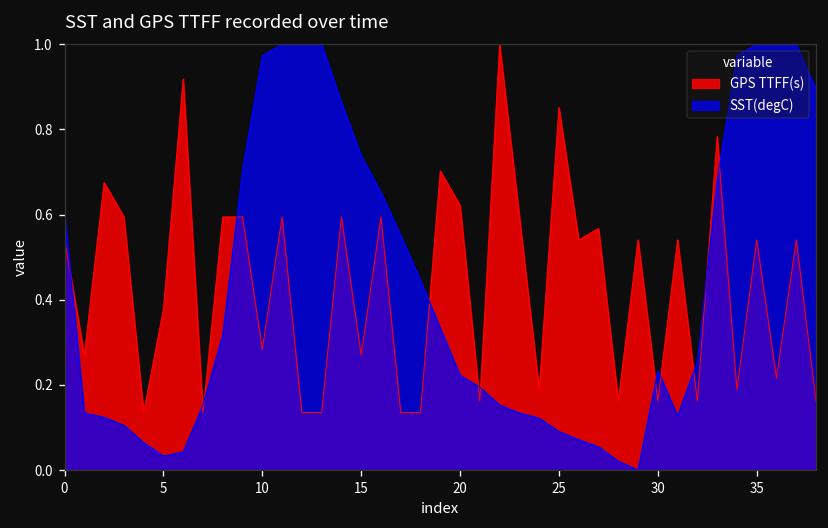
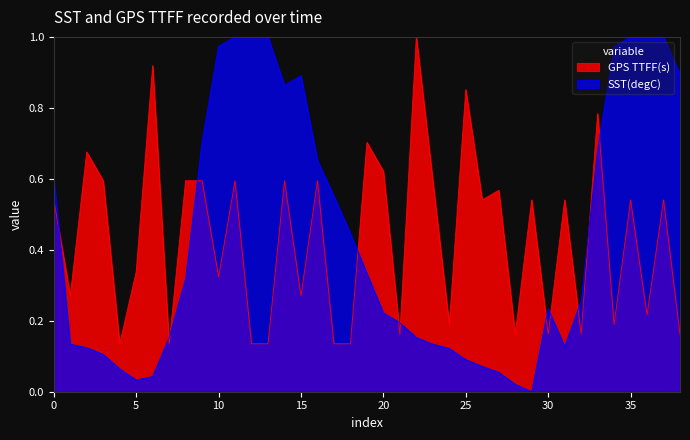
GPS TTFF(s), 5: 0.38 -> 0.34
GPS TTFF(s), 10: 0.28 -> 0.32
SST(degC), 15: 0.74 -> 0.89
